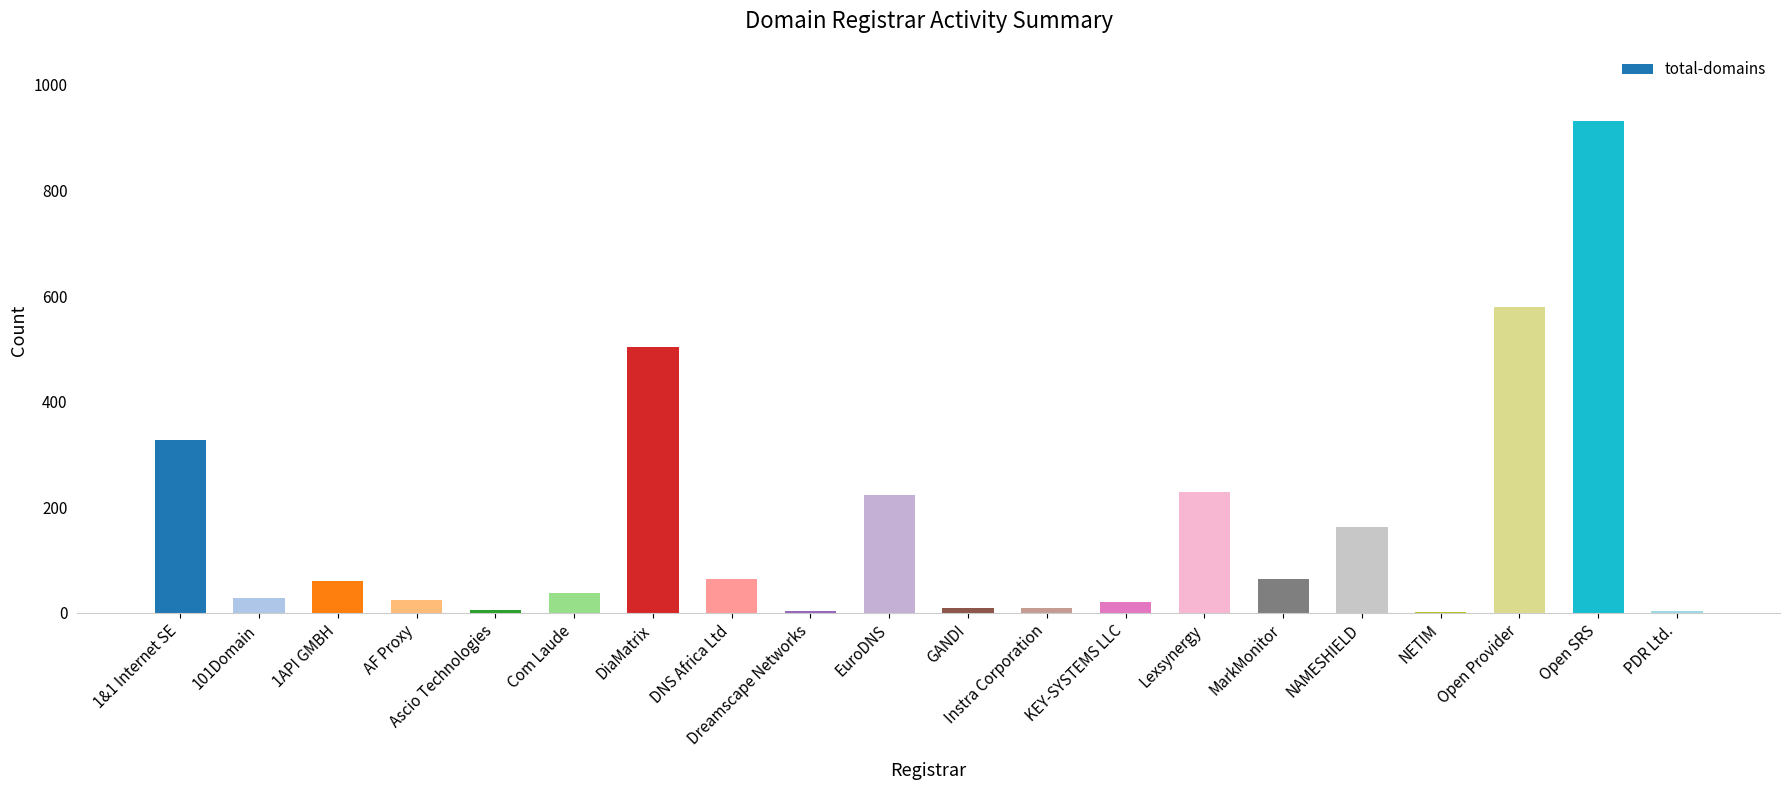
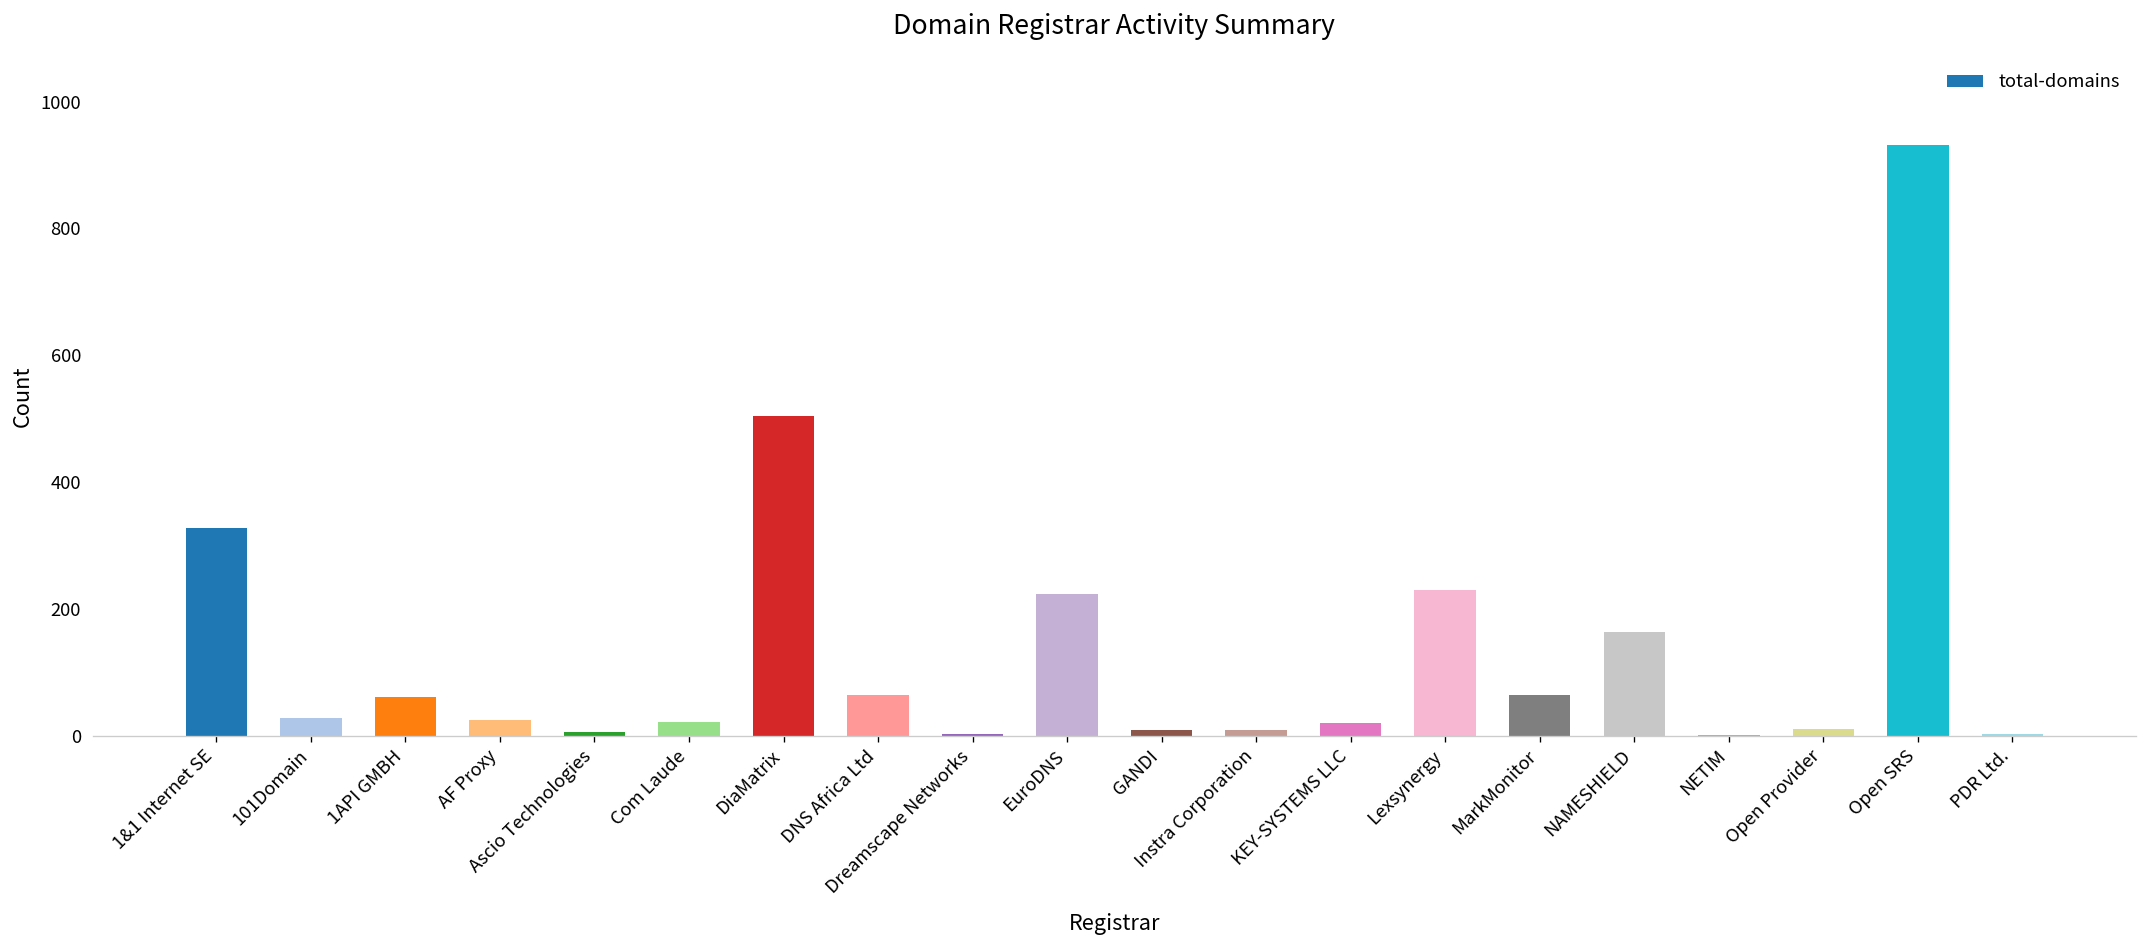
Com Laude: 40 -> 20
Open Provider: 580 -> 10
